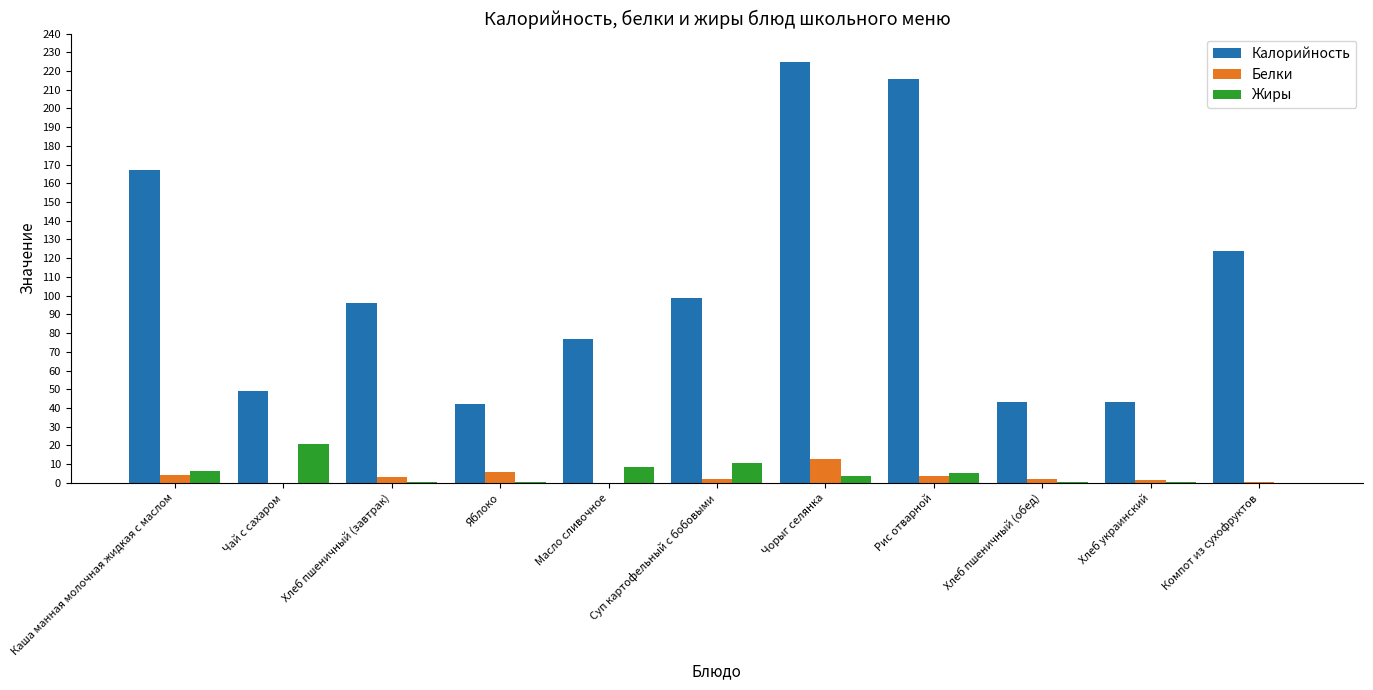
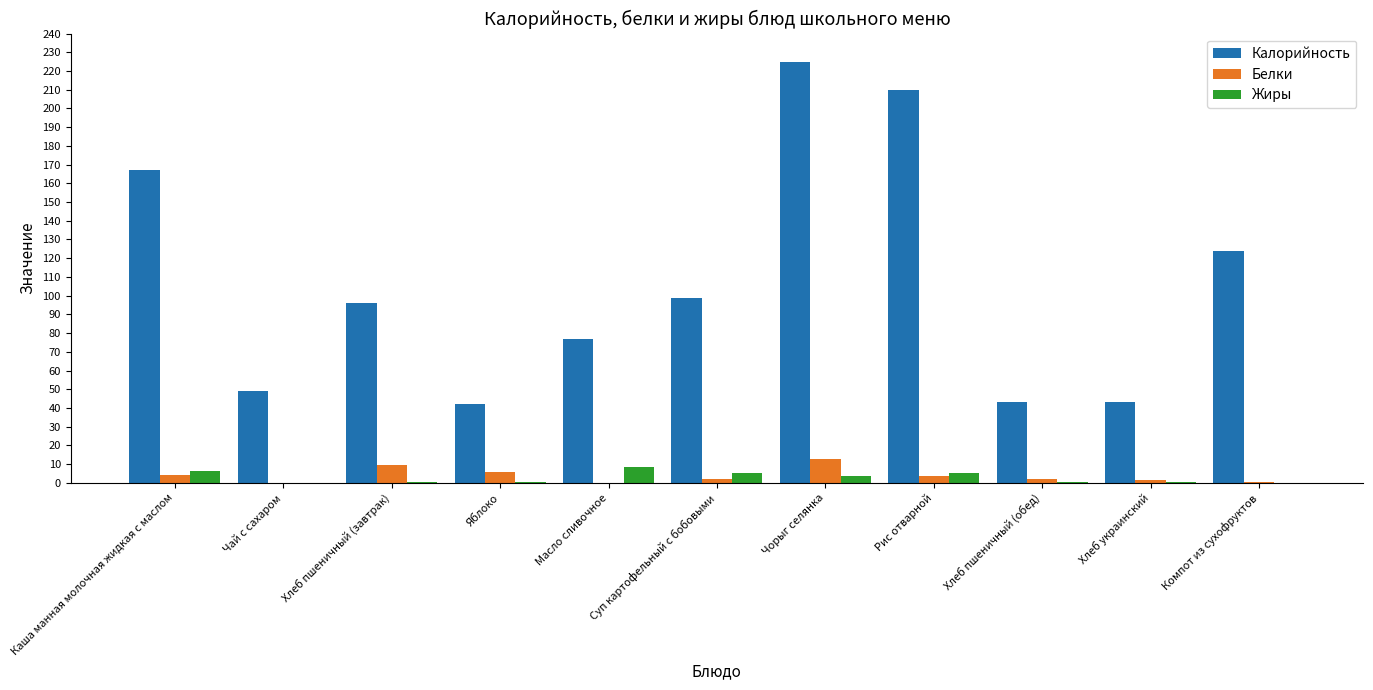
Жиры, Чай с сахаром: 21 -> 0
Белки, Хлеб пшеничный (завтрак): 3 -> 9
Жиры, Суп картофельный с бобовыми: 11 -> 5
Калорийность, Рис отварной: 216 -> 210
